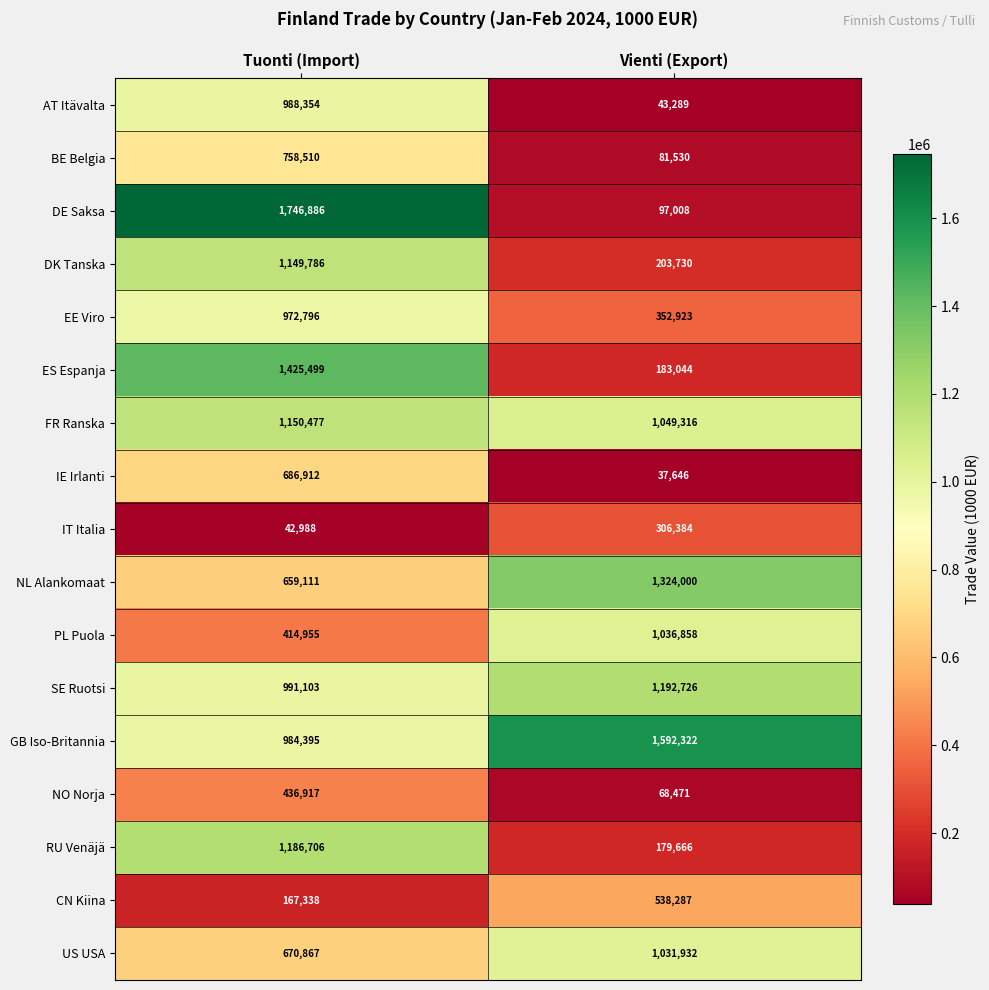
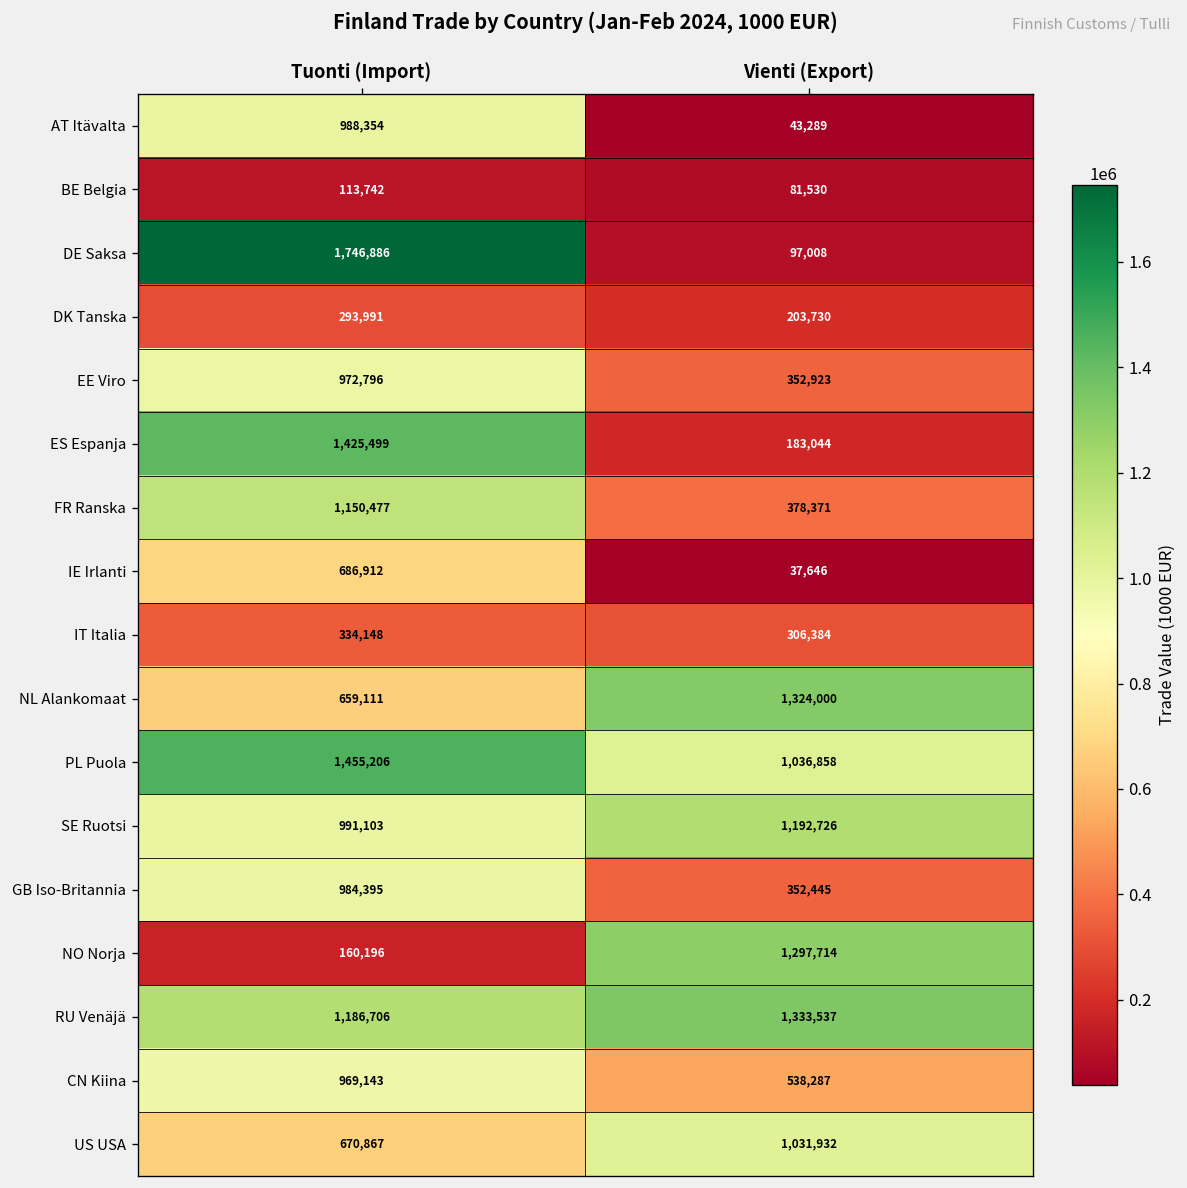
BE Belgia, Tuonti (Import): 758,510 -> 113,742
DK Tanska, Tuonti (Import): 1,149,786 -> 293,991
FR Ranska, Vienti (Export): 1,049,316 -> 378,371
IT Italia, Tuonti (Import): 42,988 -> 334,148
PL Puola, Tuonti (Import): 414,955 -> 1,455,206
GB Iso-Britannia, Vienti (Export): 1,592,322 -> 352,445
NO Norja, Tuonti (Import): 436,917 -> 160,196
NO Norja, Vienti (Export): 68,471 -> 1,297,714
RU Venäjä, Vienti (Export): 179,666 -> 1,333,537
CN Kiina, Tuonti (Import): 167,338 -> 969,143
